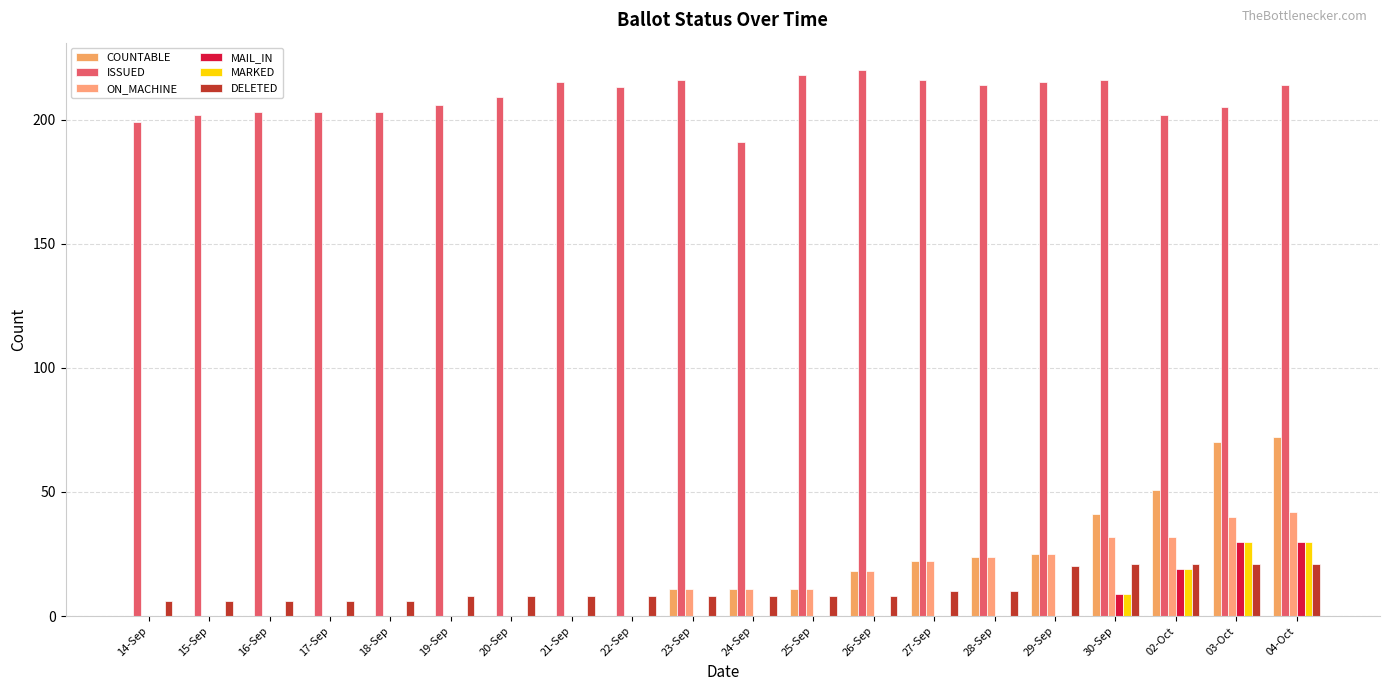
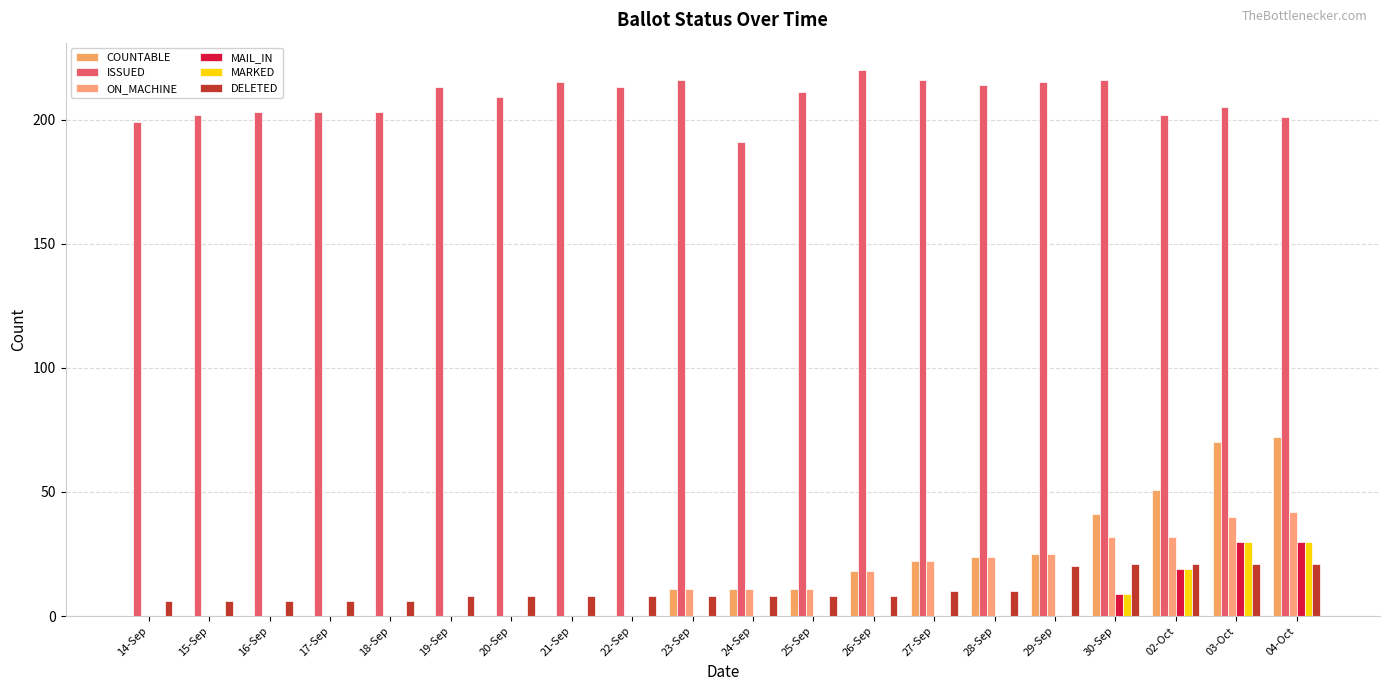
ISSUED, 19-Sep: 206 -> 213
ISSUED, 25-Sep: 218 -> 211
ISSUED, 04-Oct: 214 -> 201
